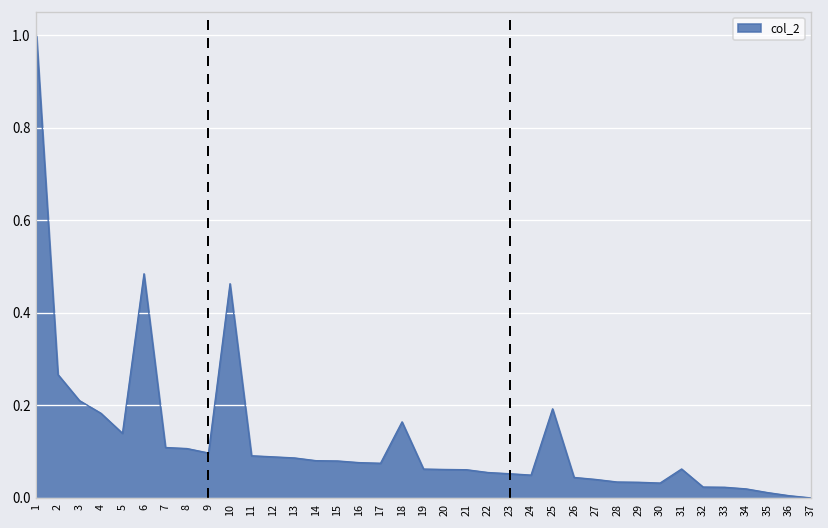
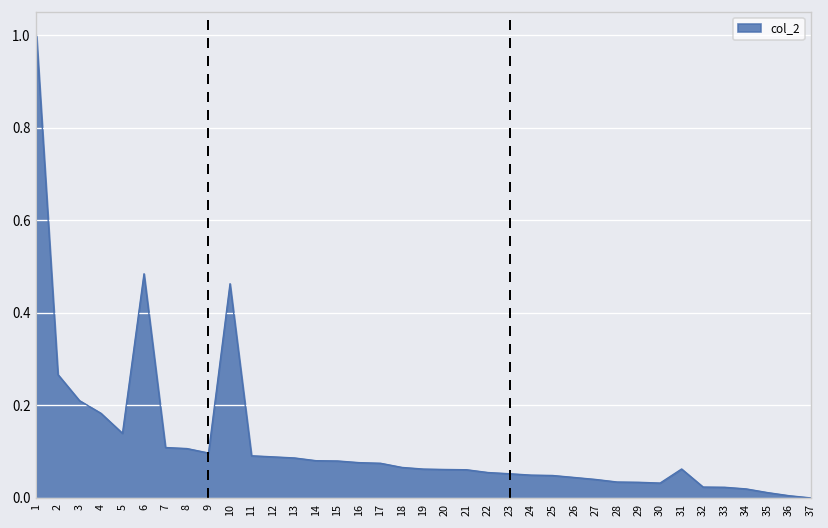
18: 0.16 -> 0.07
25: 0.19 -> 0.05
